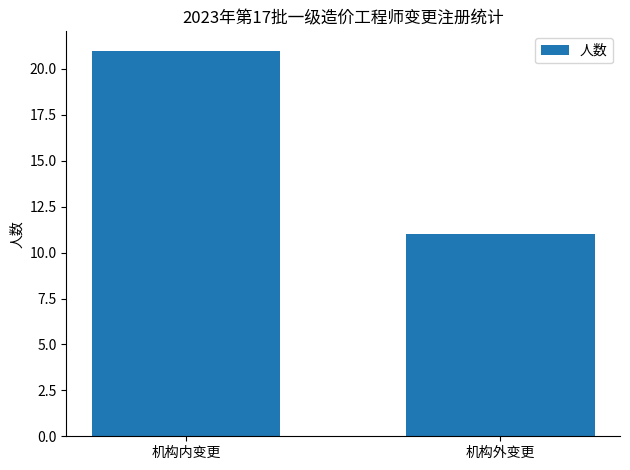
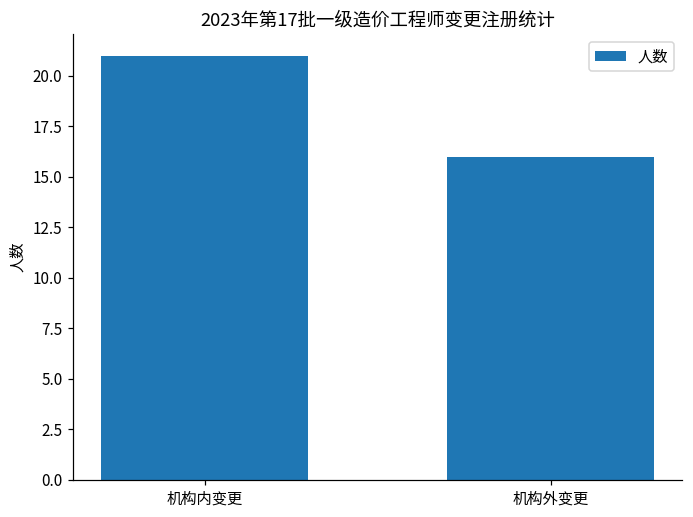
机构外变更: 11 -> 16
